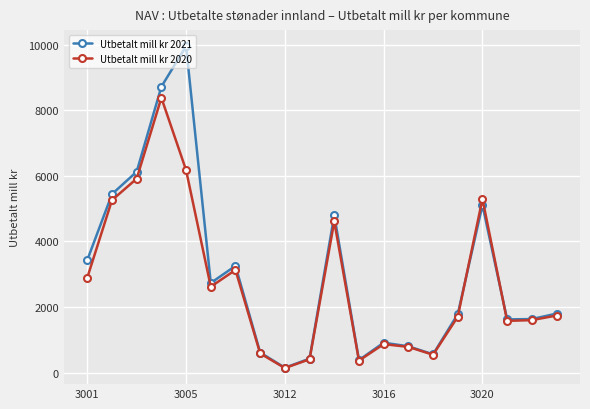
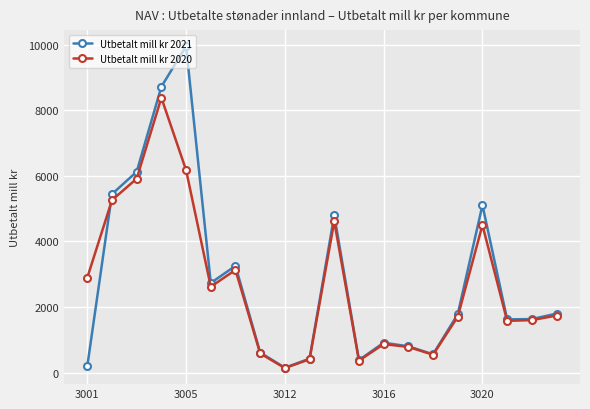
Utbetalt mill kr 2021, 3001: 3400 -> 200
Utbetalt mill kr 2020, 3020: 5300 -> 4500
